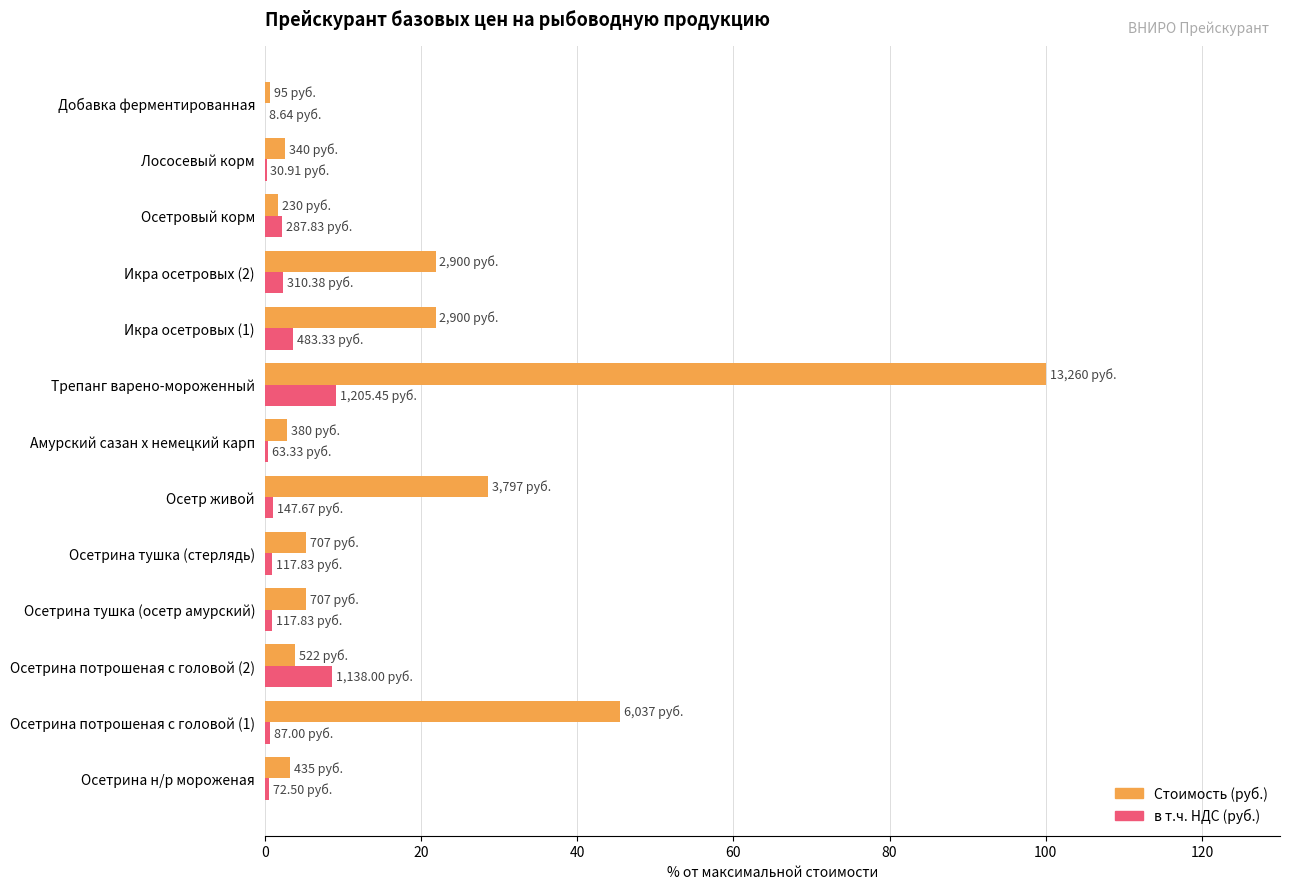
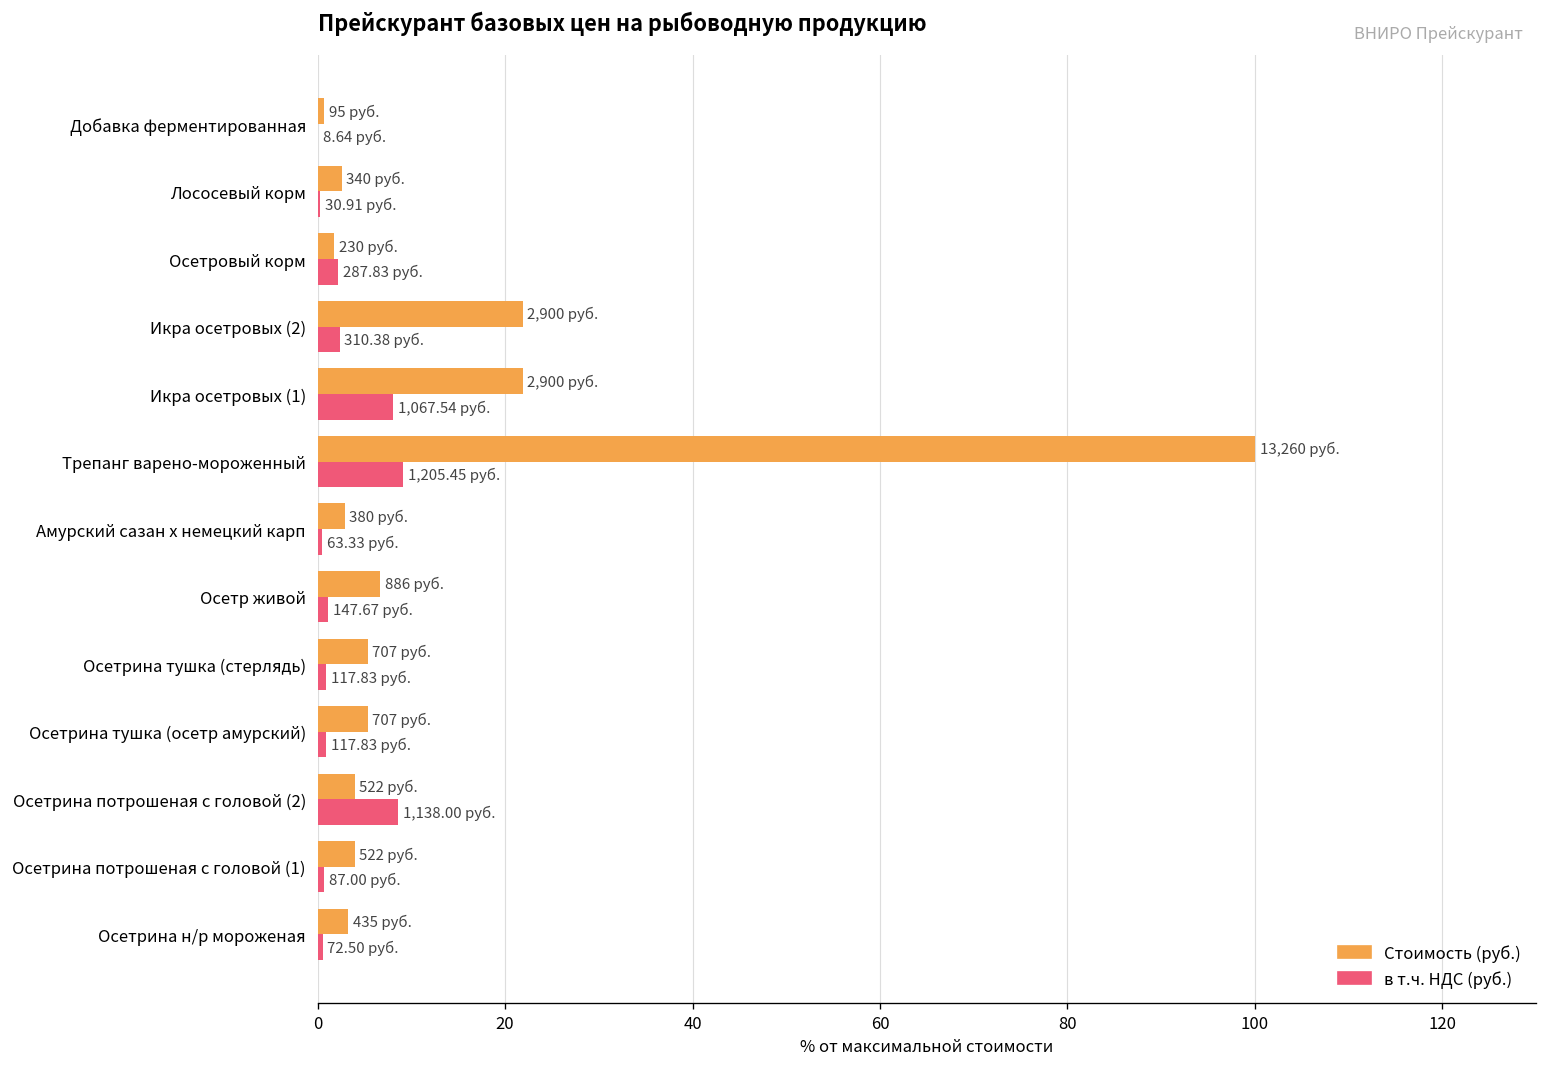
в т.ч. НДС (руб.), Икра осетровых (1): 483.33 -> 1,067.54
Стоимость (руб.), Осетр живой: 3,797 -> 886
Стоимость (руб.), Осетрина потрошеная с головой (1): 6,037 -> 522
